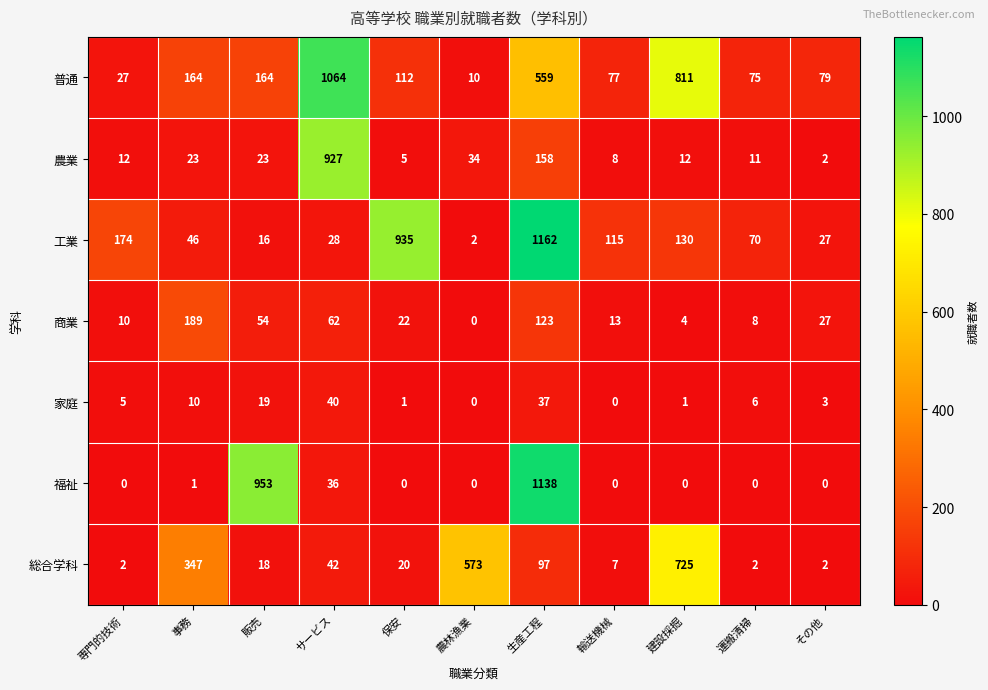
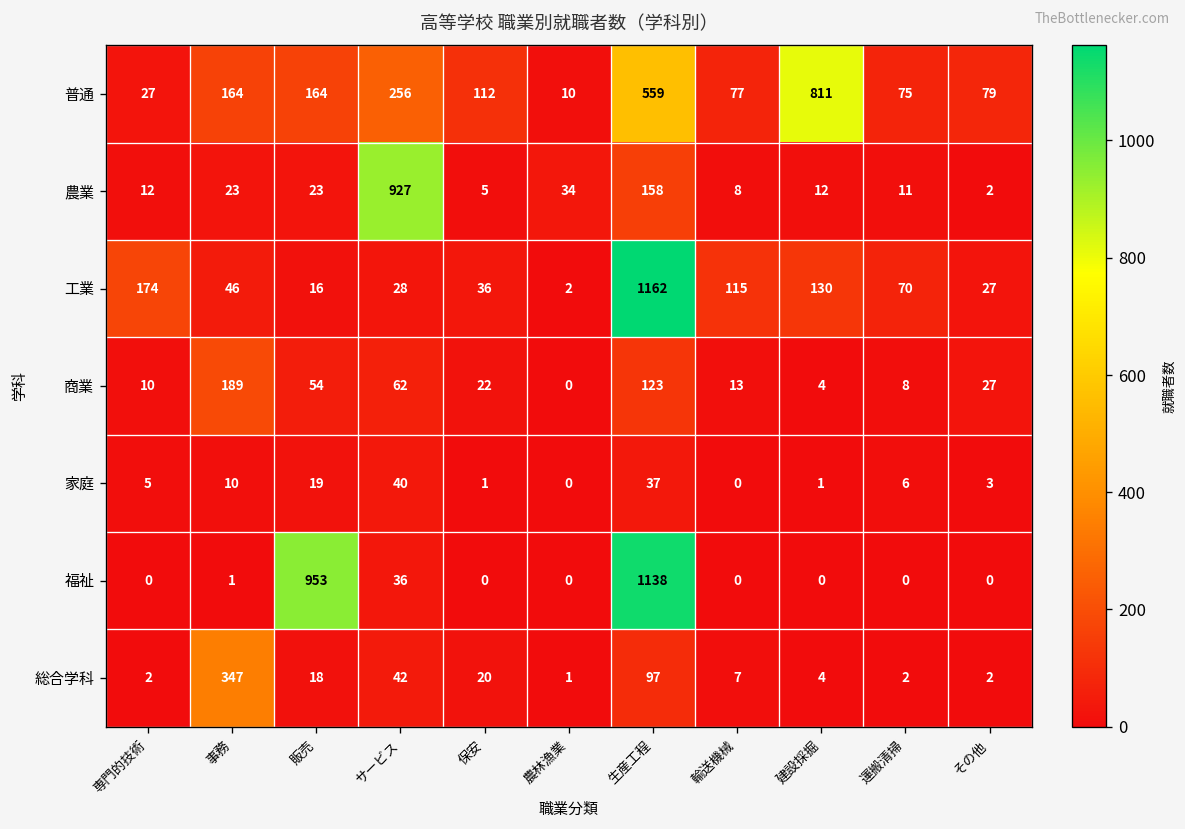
普通, サービス: 1064 -> 256
工業, 保安: 935 -> 36
総合学科, 農林漁業: 573 -> 1
総合学科, 建設採掘: 725 -> 4
